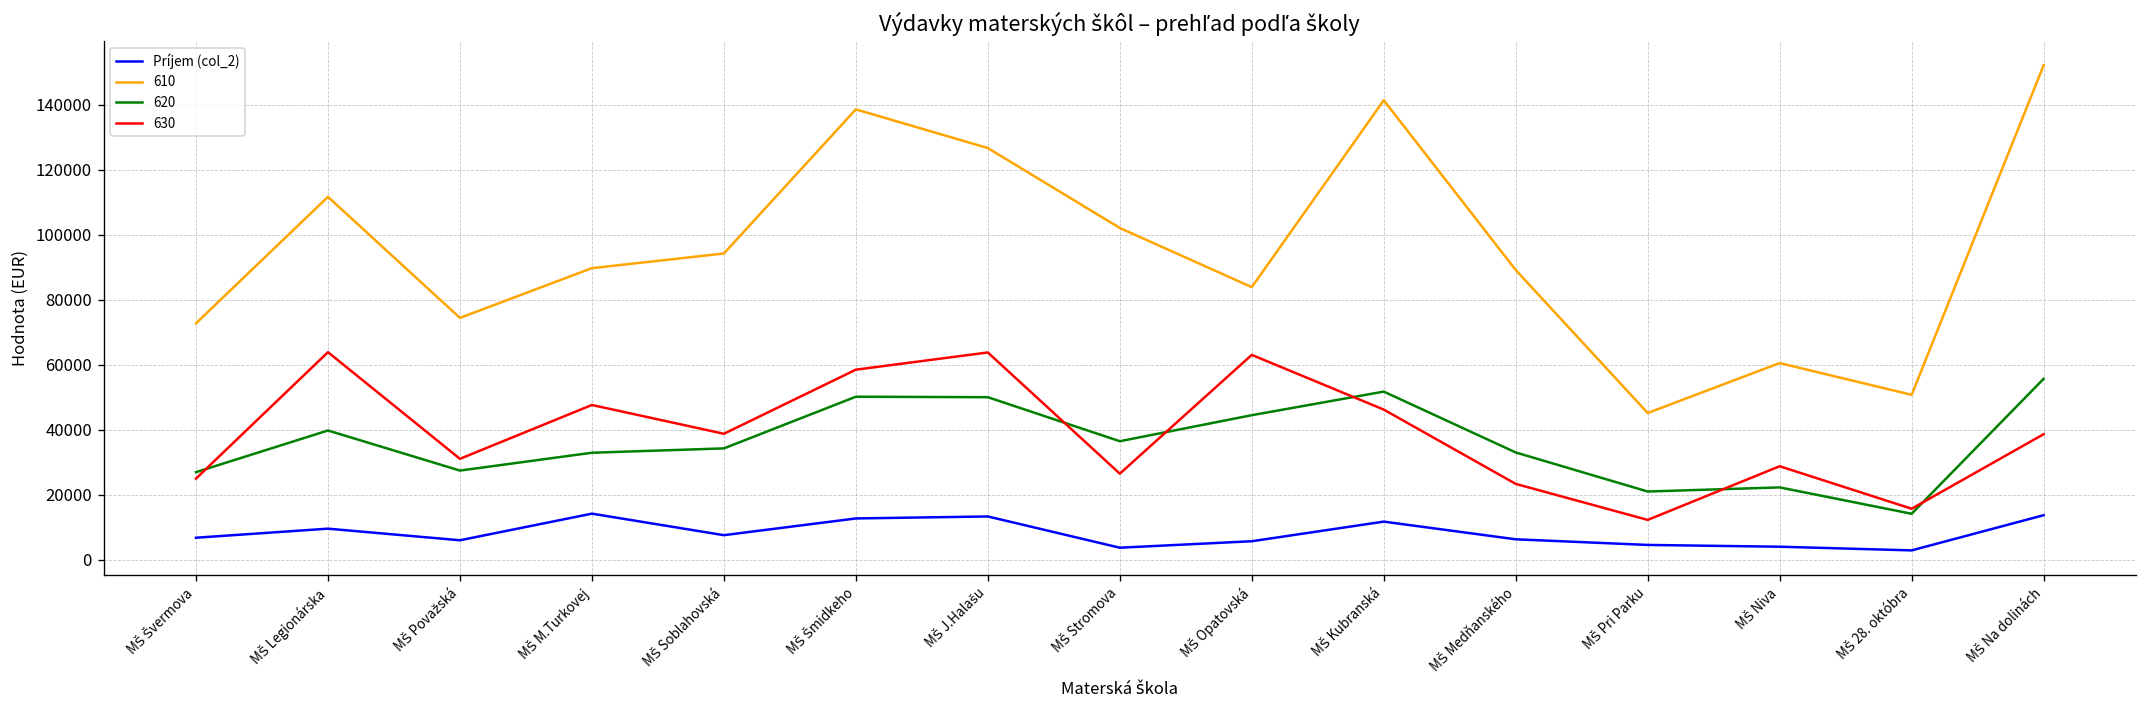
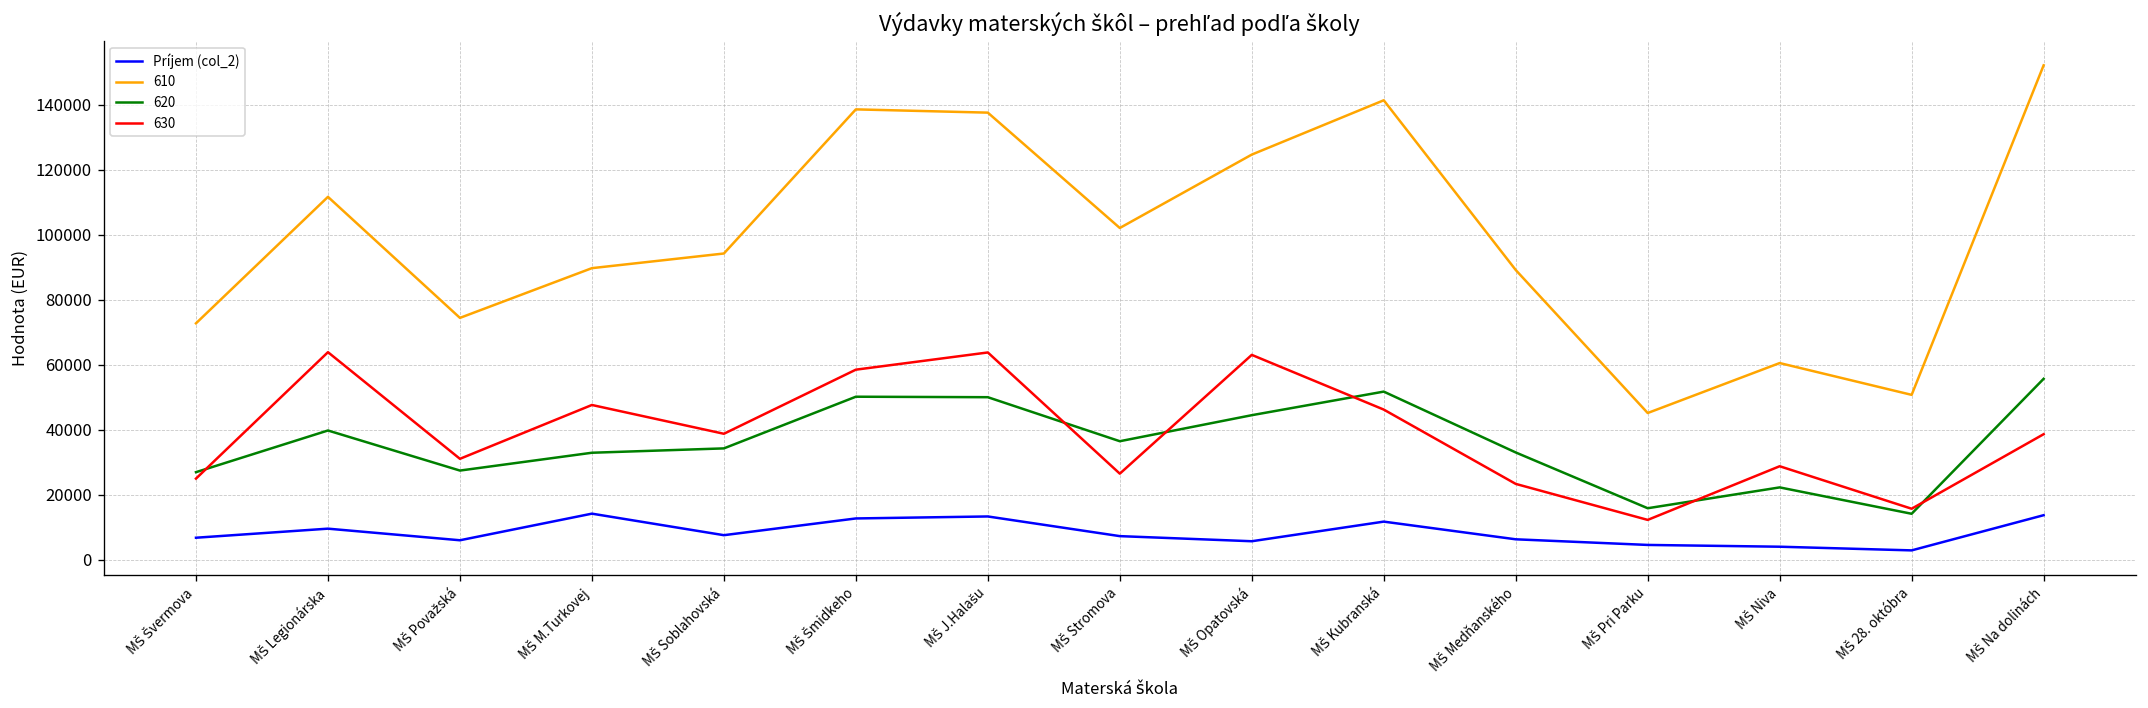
610, MŠ J.Halašu: 127000 -> 138000
Príjem (col_2), MŠ Stromova: 4000 -> 7000
610, MŠ Opatovská: 84000 -> 125000
620, MŠ Pri Parku: 21000 -> 16000
